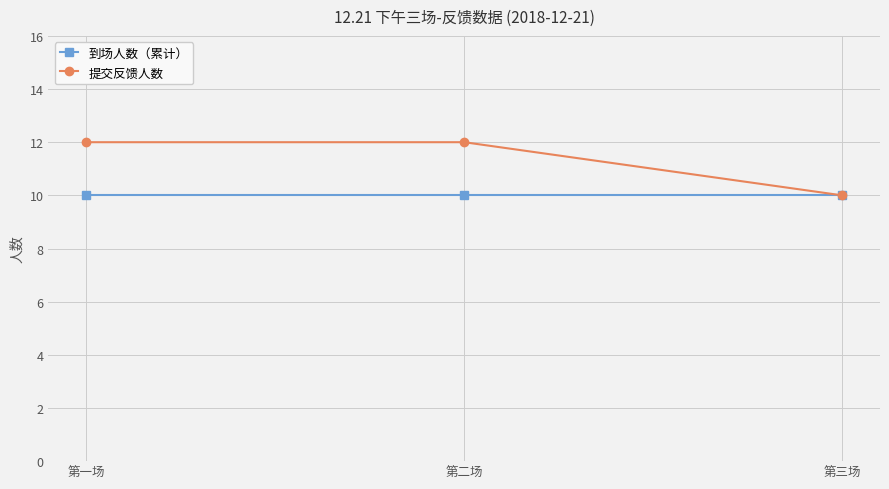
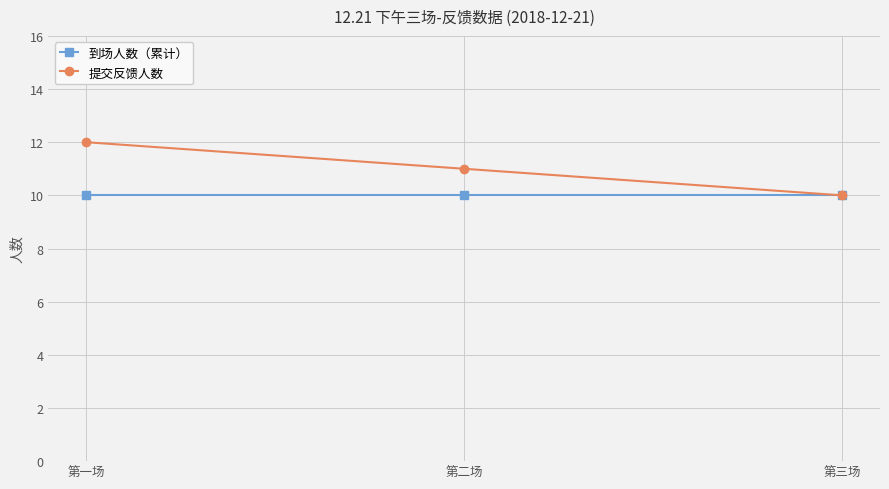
提交反馈人数, 第二场: 12 -> 11
